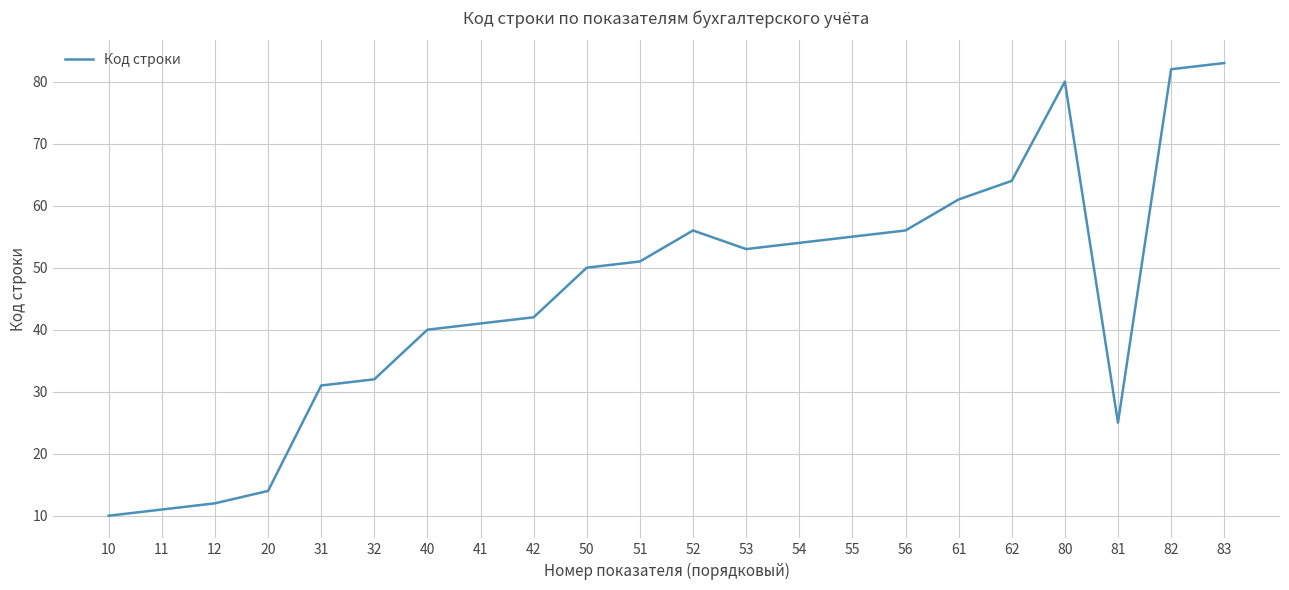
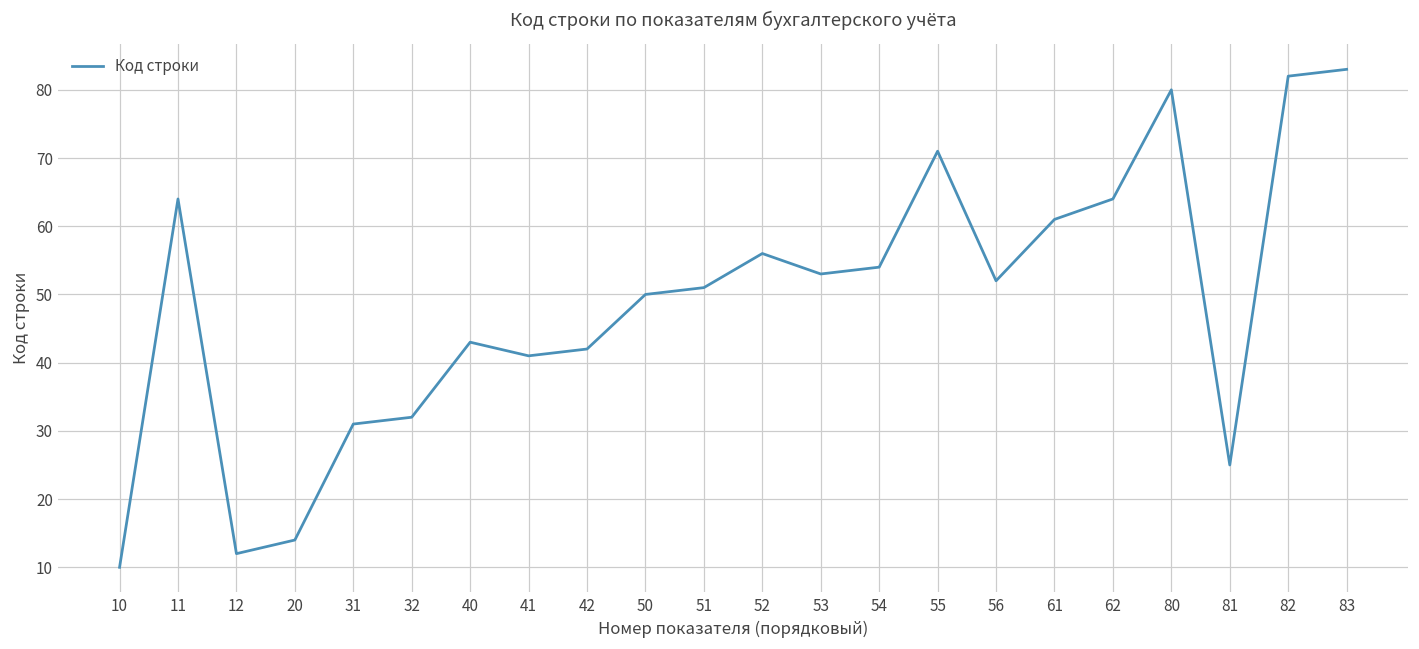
11: 11 -> 64
40: 40 -> 43
55: 55 -> 71
56: 56 -> 52
